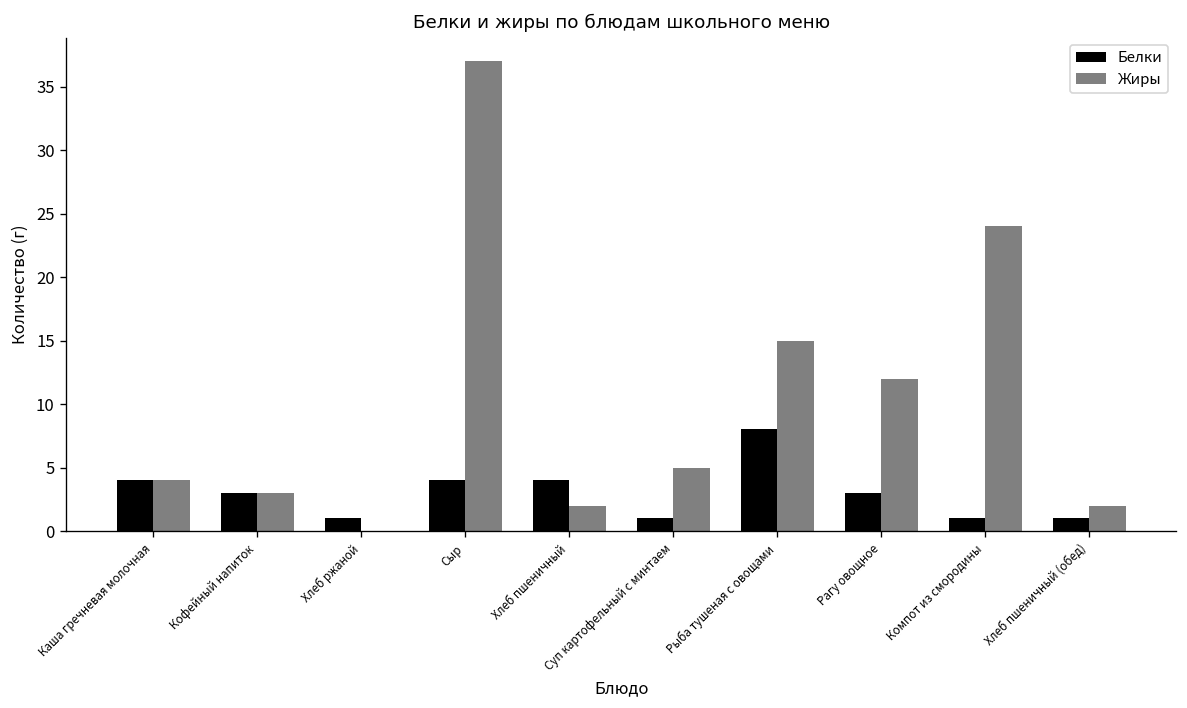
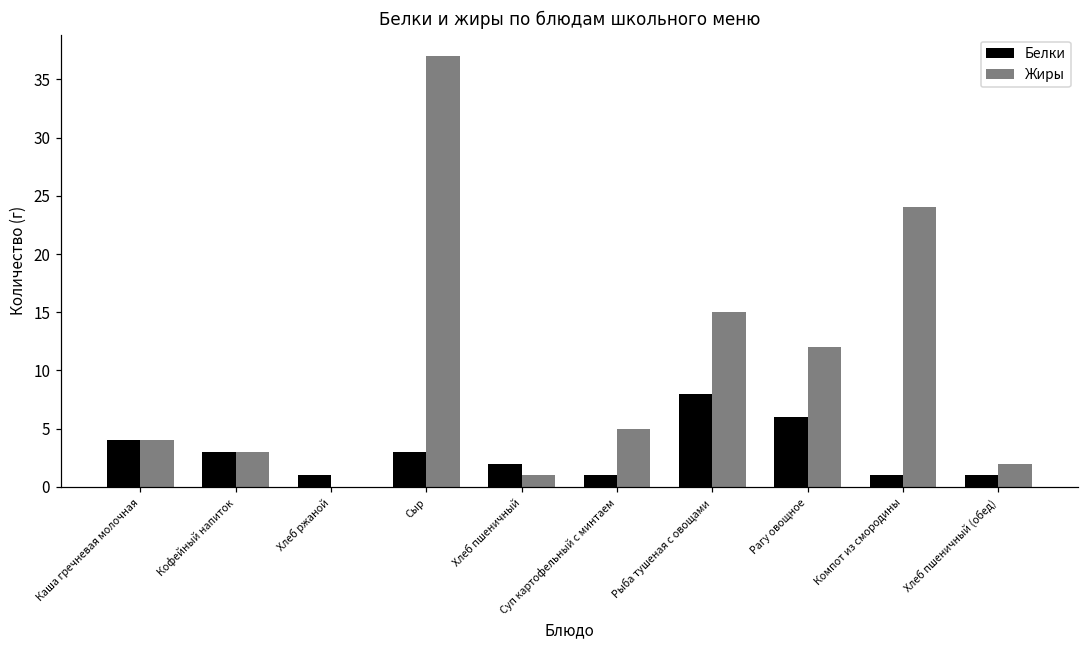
Белки, Сыр: 4 -> 3
Белки, Хлеб пшеничный: 4 -> 2
Жиры, Хлеб пшеничный: 2 -> 1
Белки, Рагу овощное: 3 -> 6
